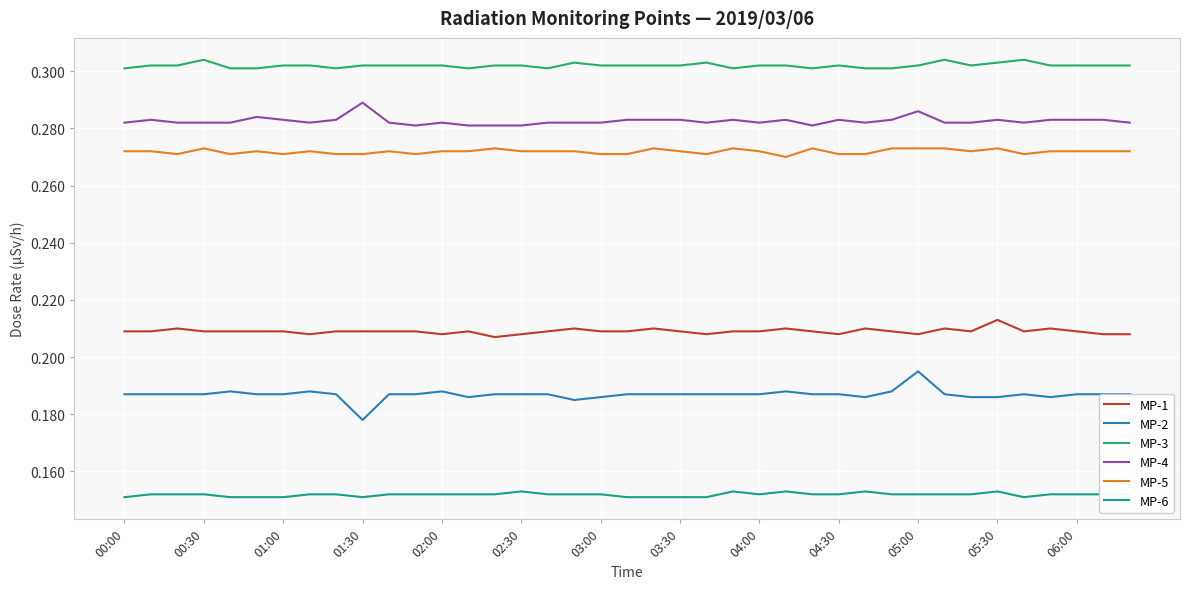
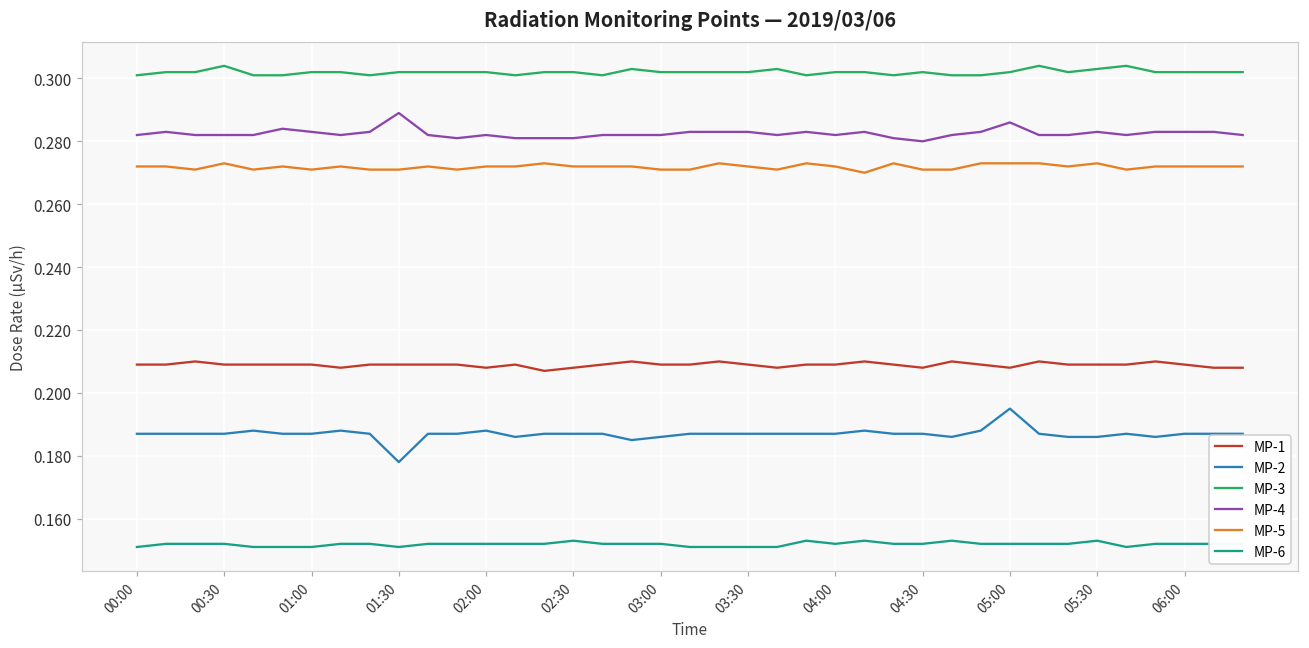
MP-4, 04:30: 0.283 -> 0.280
MP-1, 05:30: 0.213 -> 0.209
